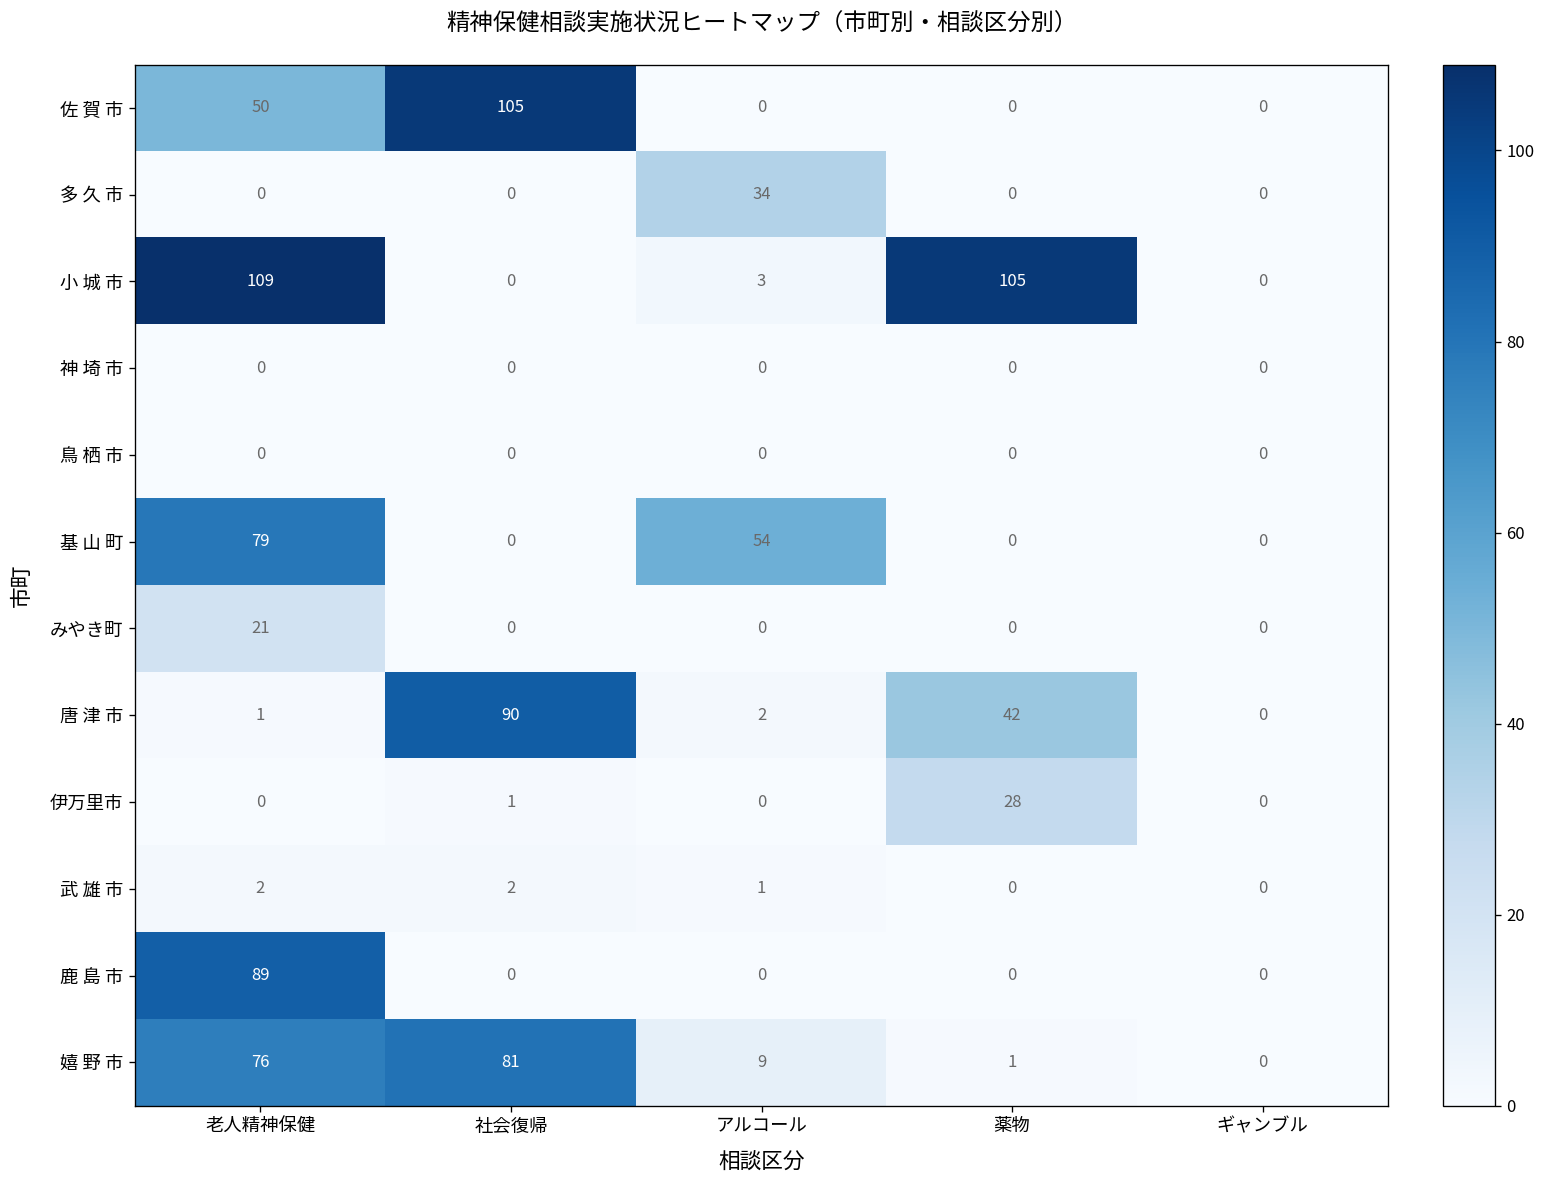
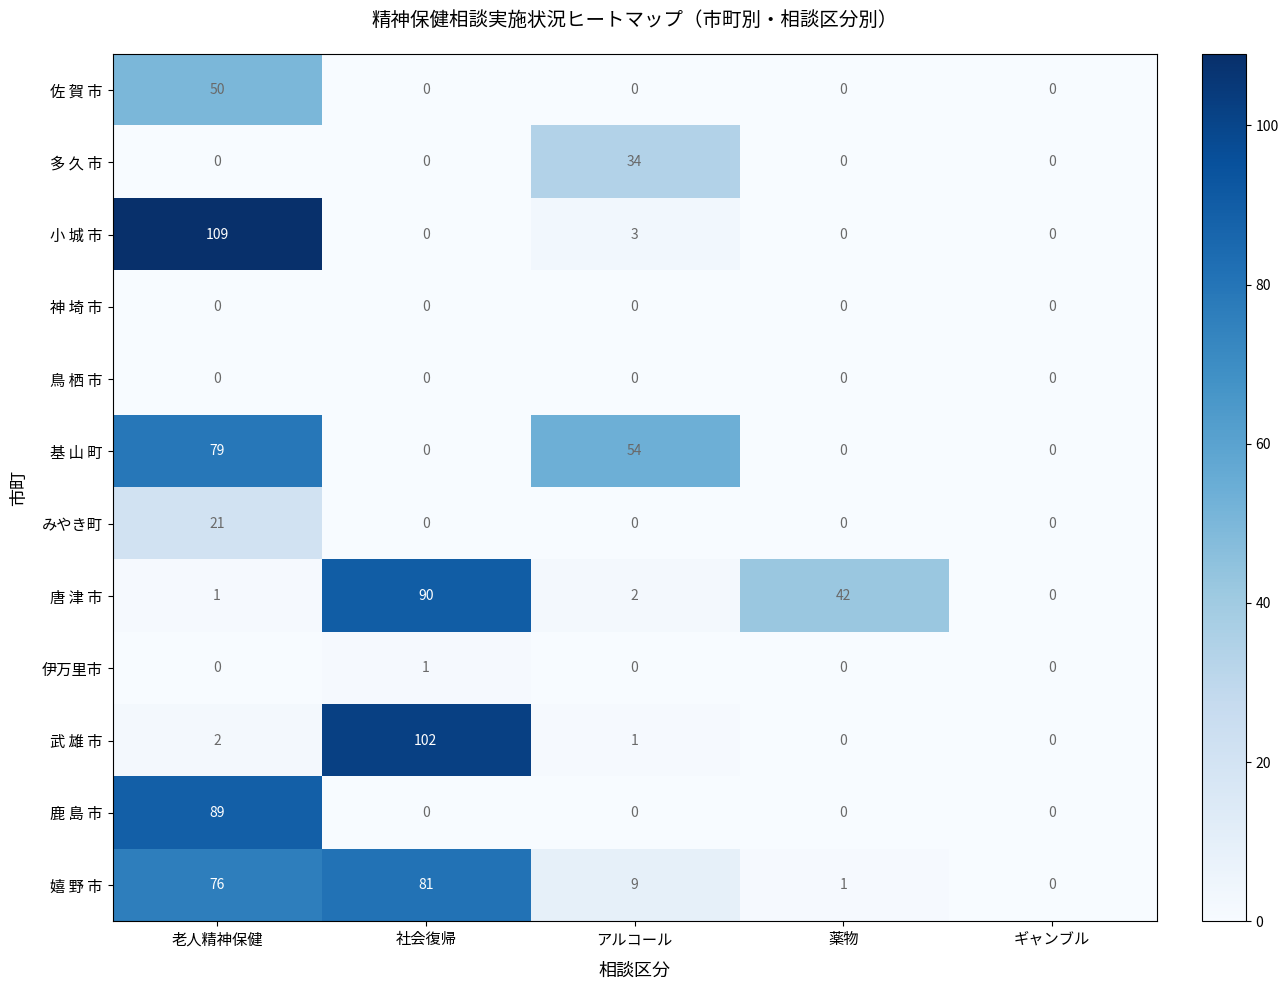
佐 賀 市, 社会復帰: 105 -> 0
小 城 市, 薬物: 105 -> 0
伊万里市, 薬物: 28 -> 0
武 雄 市, 社会復帰: 2 -> 102
